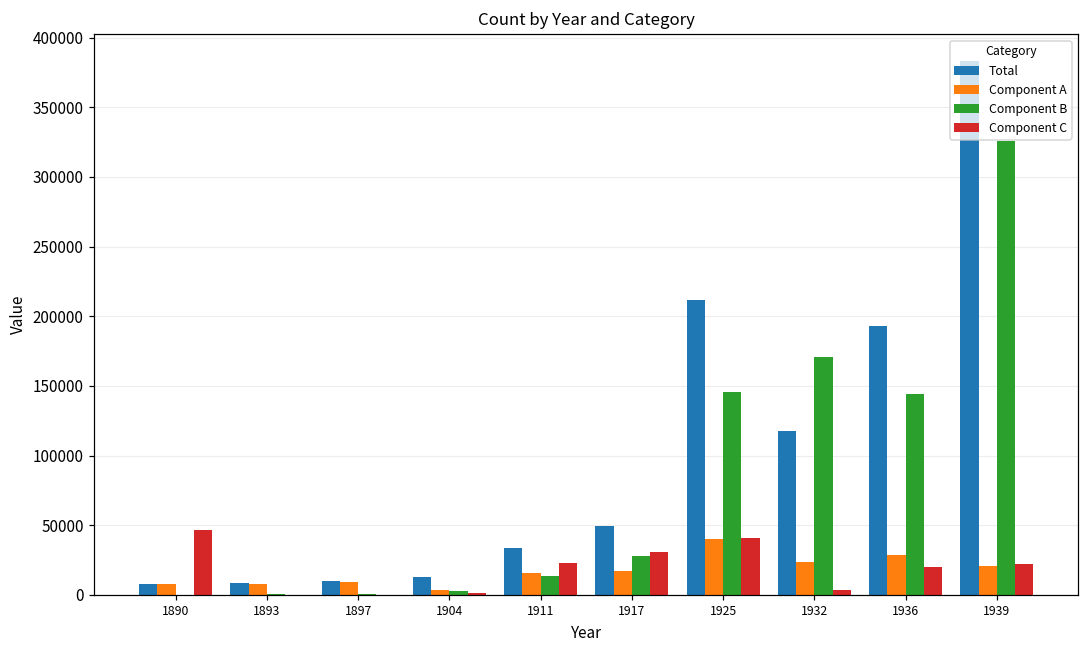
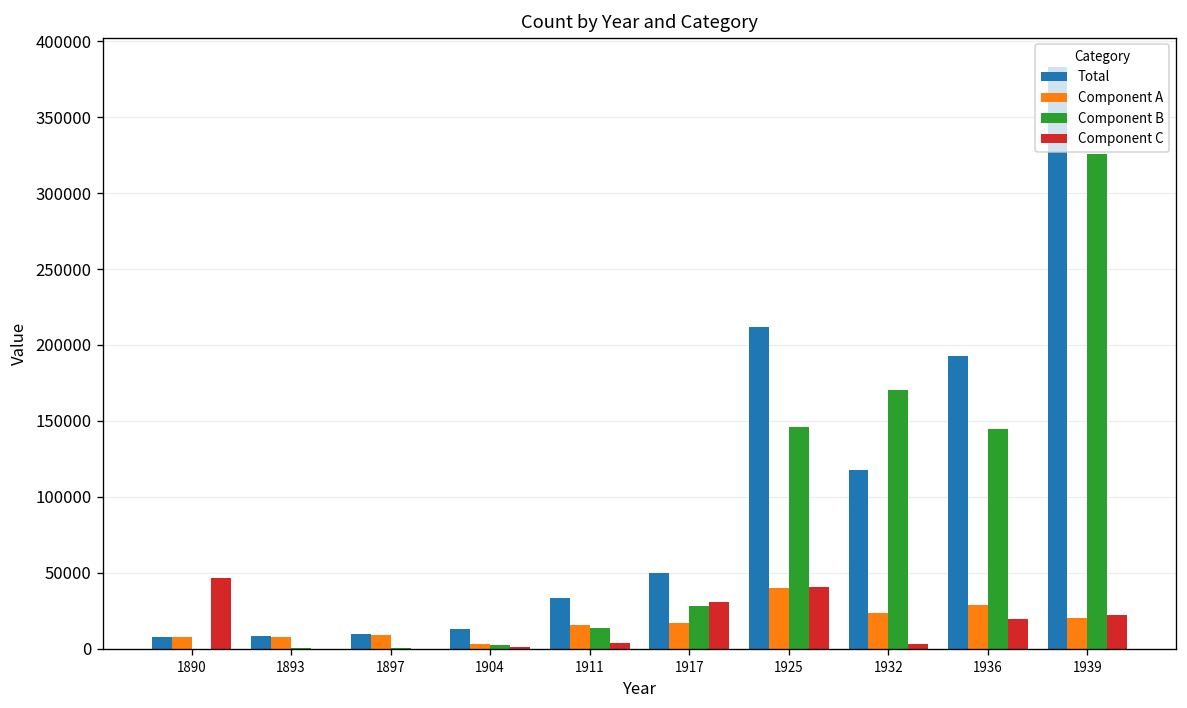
Component C, 1911: 23000 -> 4000
